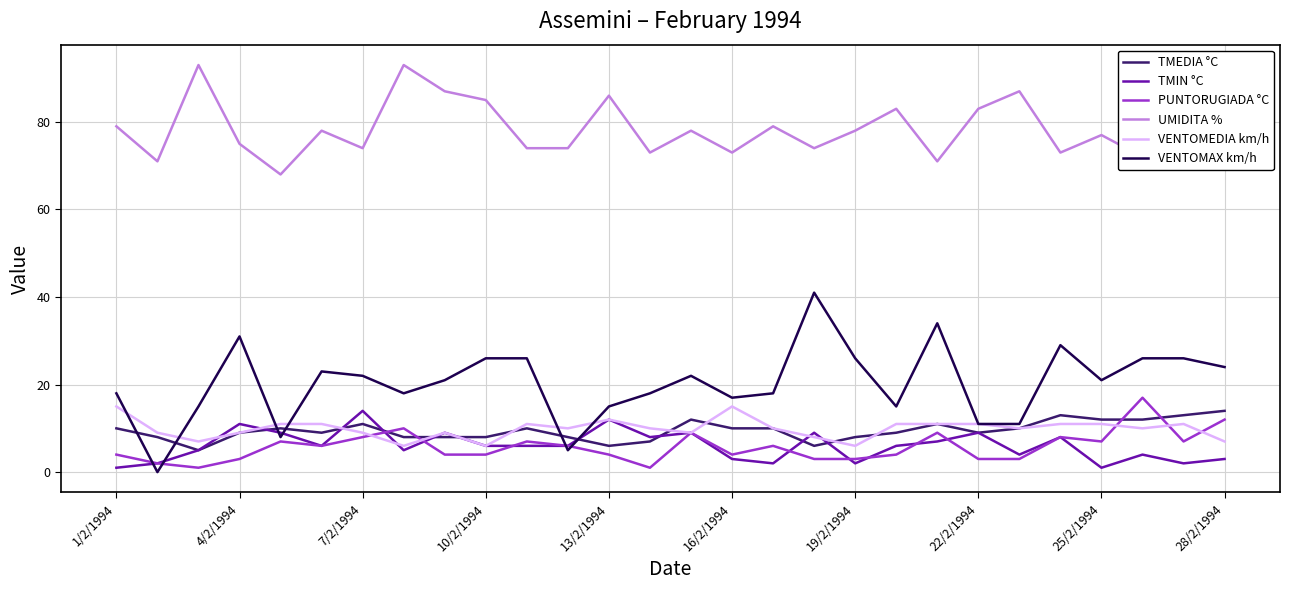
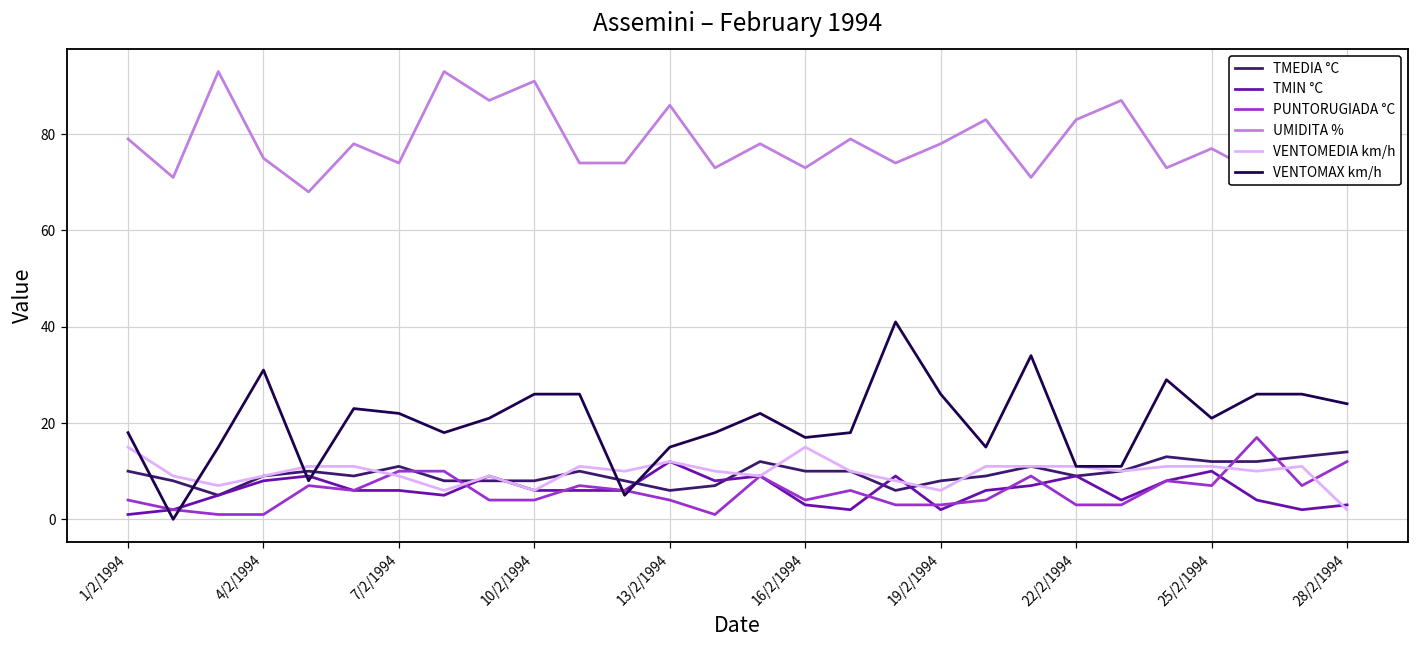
TMIN °C, 4/2/1994: 11 -> 8
PUNTORUGIADA °C, 4/2/1994: 3 -> 1
TMIN °C, 7/2/1994: 14 -> 6
PUNTORUGIADA °C, 7/2/1994: 8 -> 10
UMIDITA %, 10/2/1994: 85 -> 91
TMIN °C, 25/2/1994: 1 -> 10
VENTOMEDIA km/h, 28/2/1994: 7 -> 2
